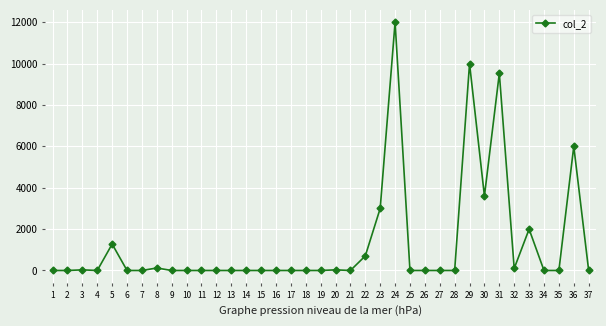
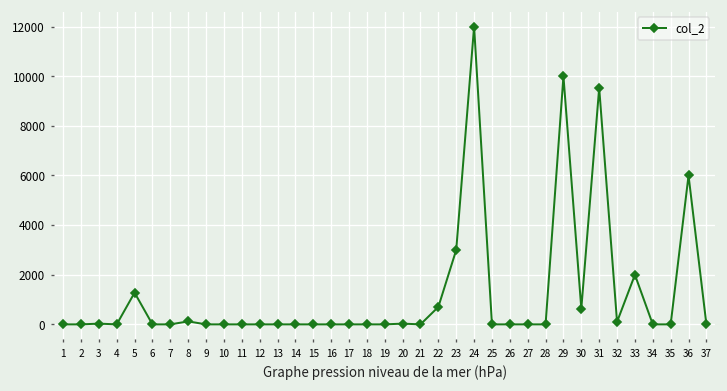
30: 3600 -> 600
